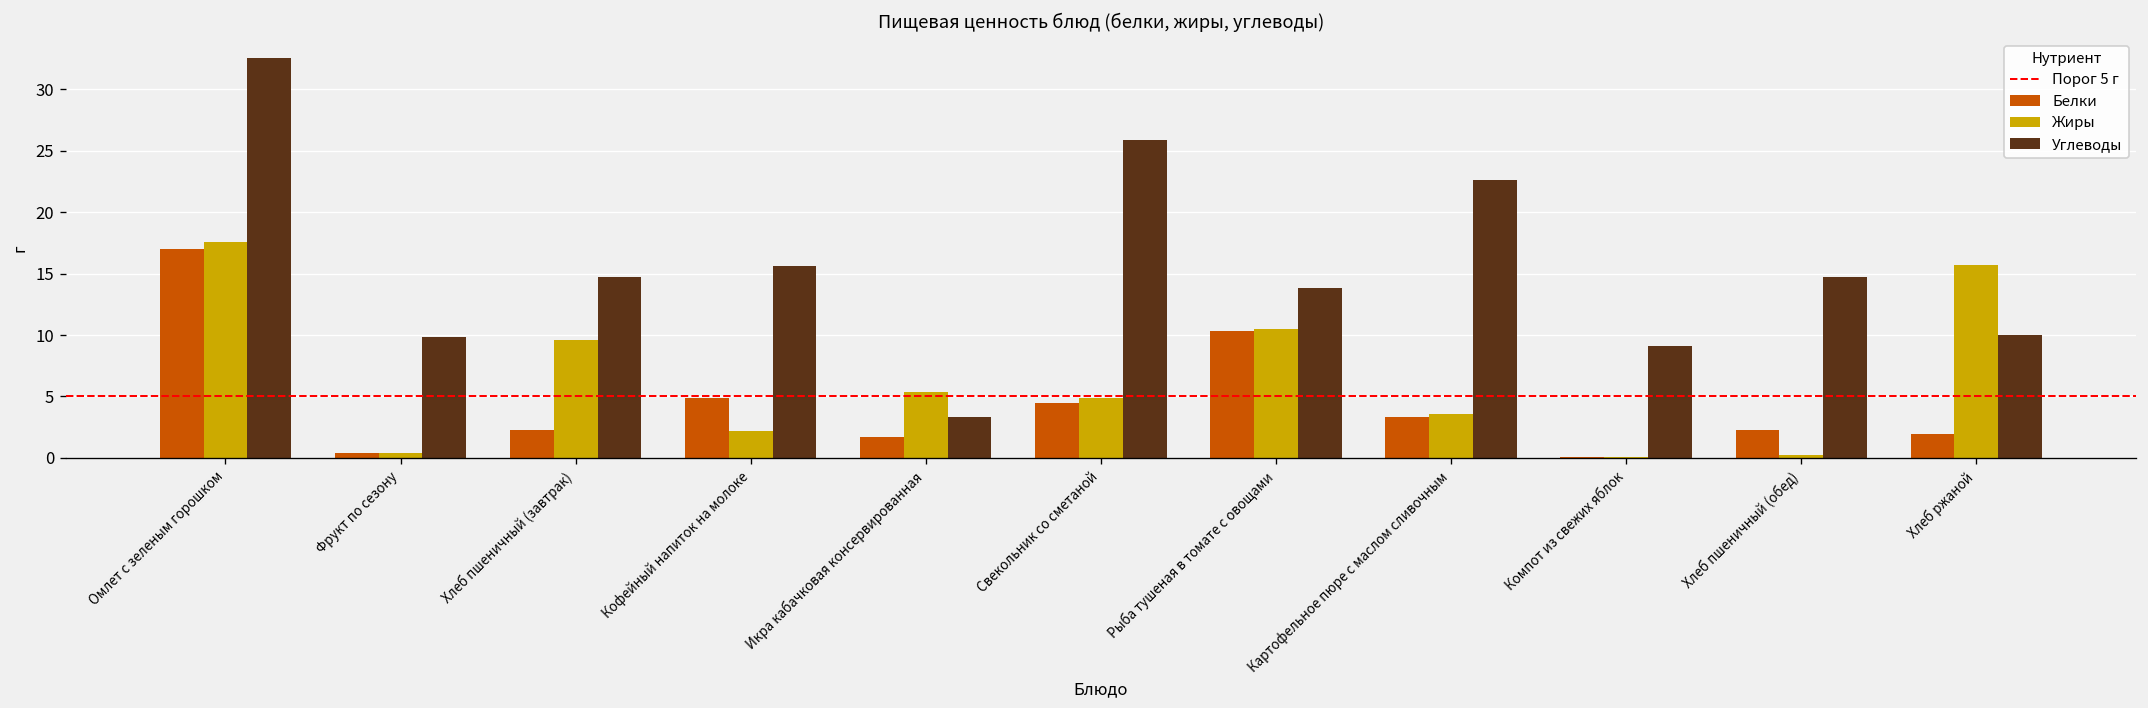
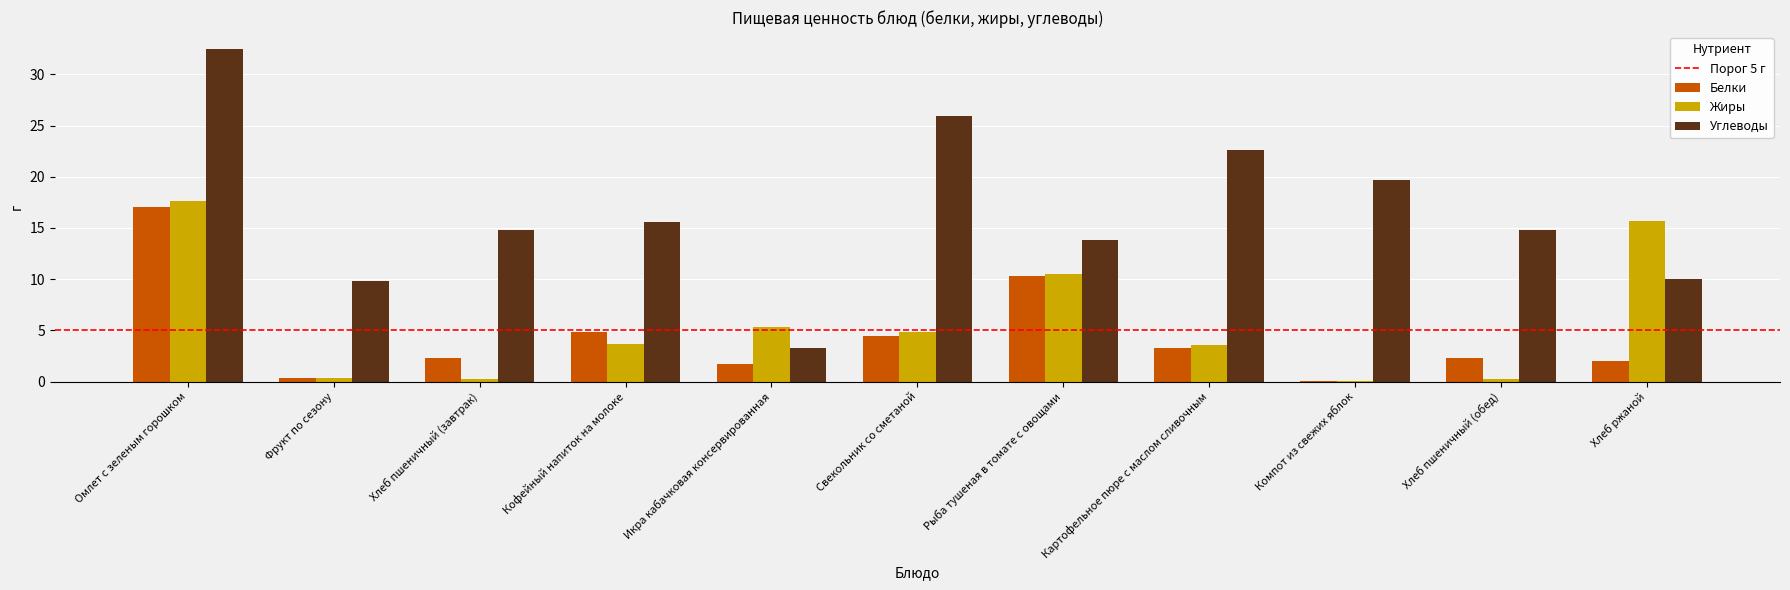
Жиры, Хлеб пшеничный (завтрак): 9.6 -> 0.2
Жиры, Кофейный напиток на молоке: 2.2 -> 3.7
Углеводы, Компот из свежих яблок: 9.1 -> 19.7
